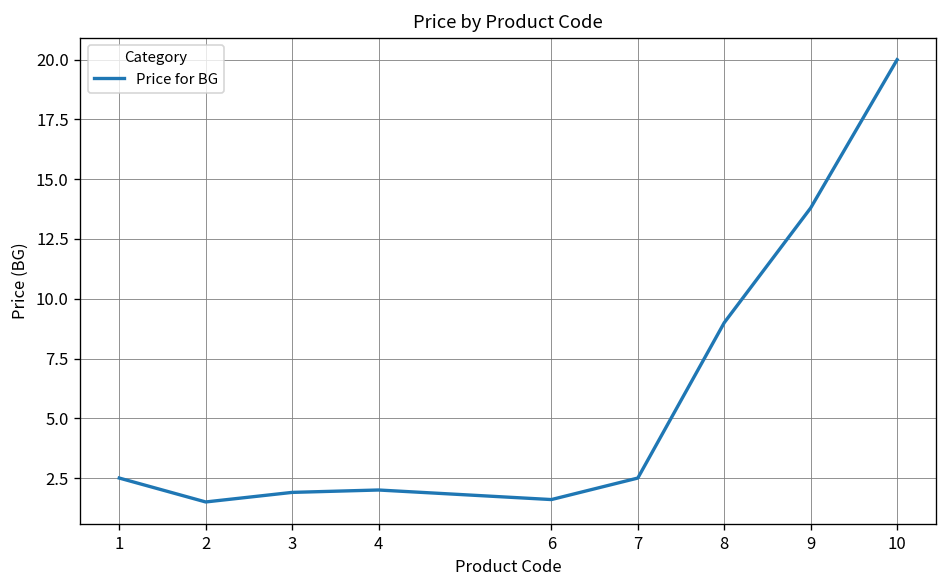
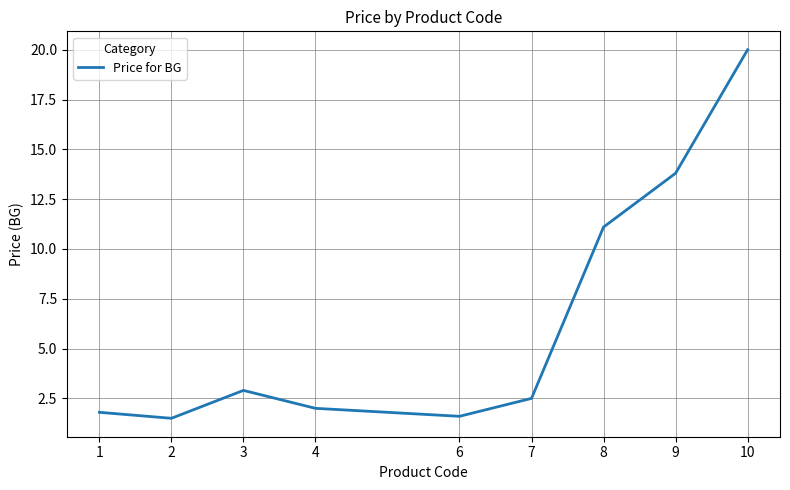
1: 2.5 -> 1.8
3: 1.9 -> 2.9
8: 9.0 -> 11.1
